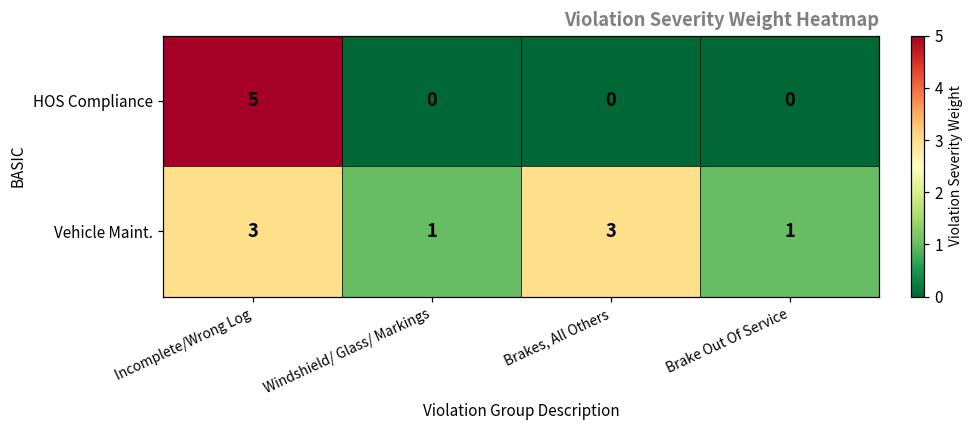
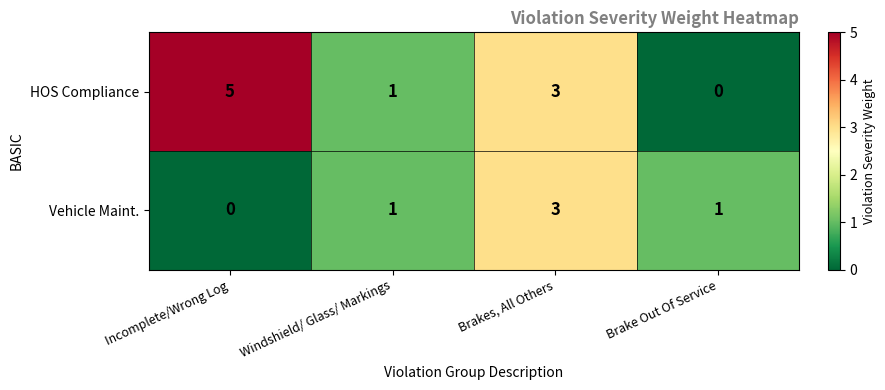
HOS Compliance, Windshield/ Glass/ Markings: 0 -> 1
HOS Compliance, Brakes, All Others: 0 -> 3
Vehicle Maint., Incomplete/Wrong Log: 3 -> 0
